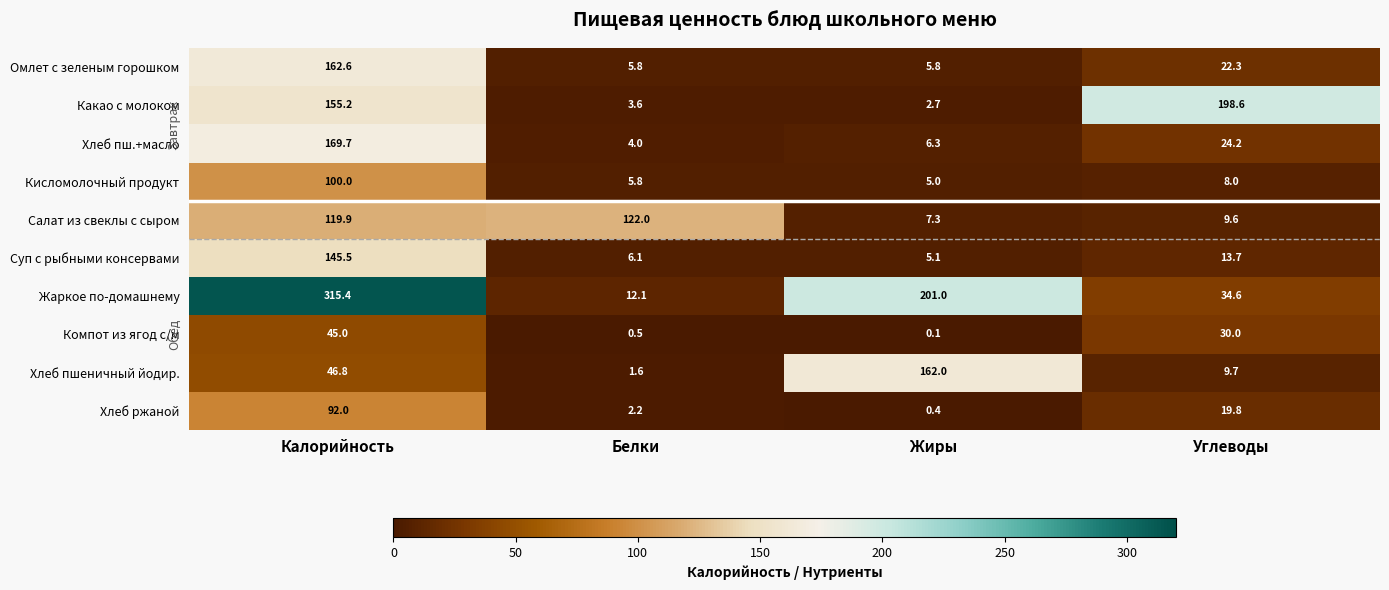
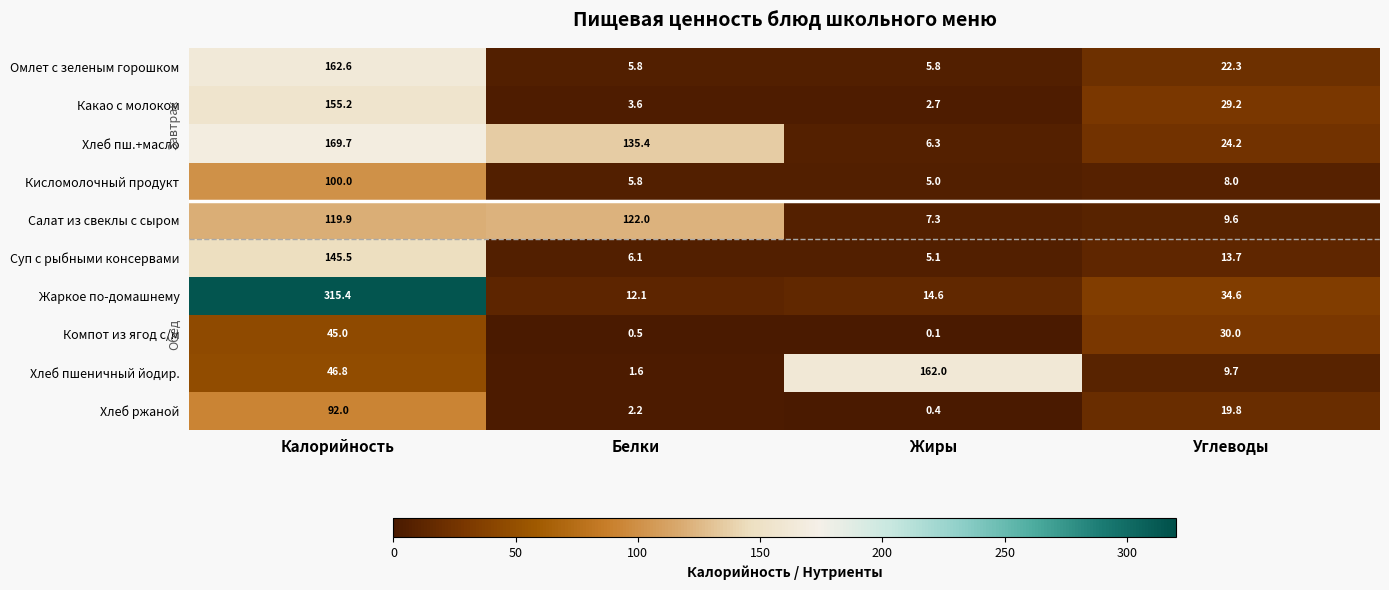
Какао с молоком, Углеводы: 198.6 -> 29.2
Хлеб пш.+масло, Белки: 4.0 -> 135.4
Жаркое по-домашнему, Жиры: 201.0 -> 14.6
